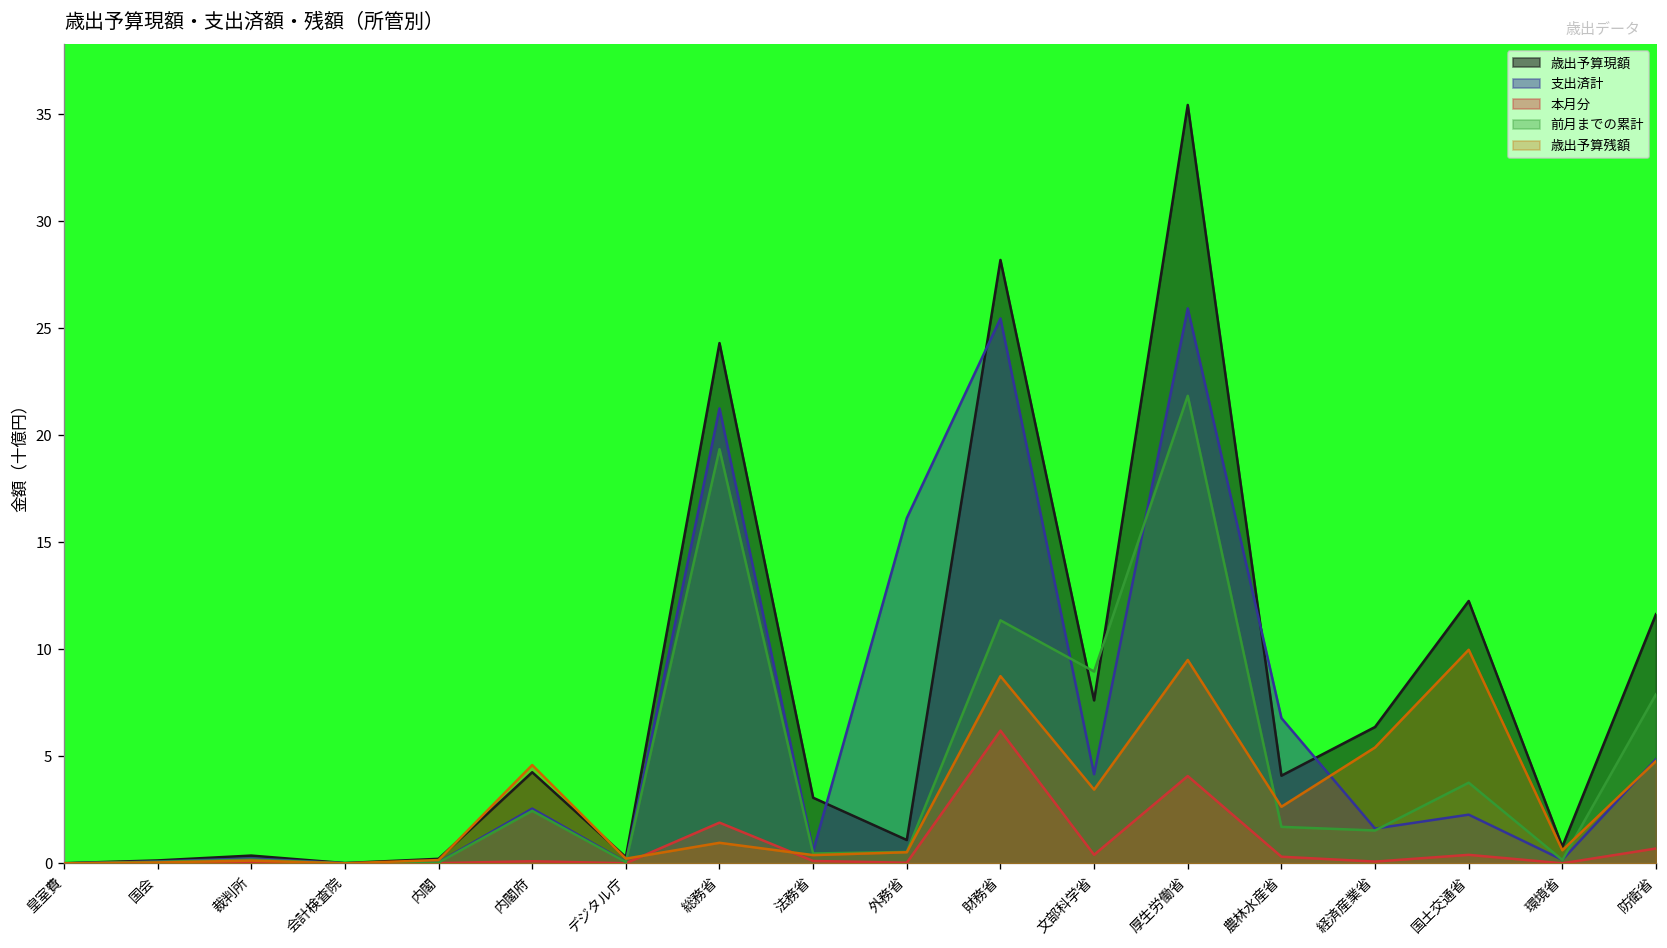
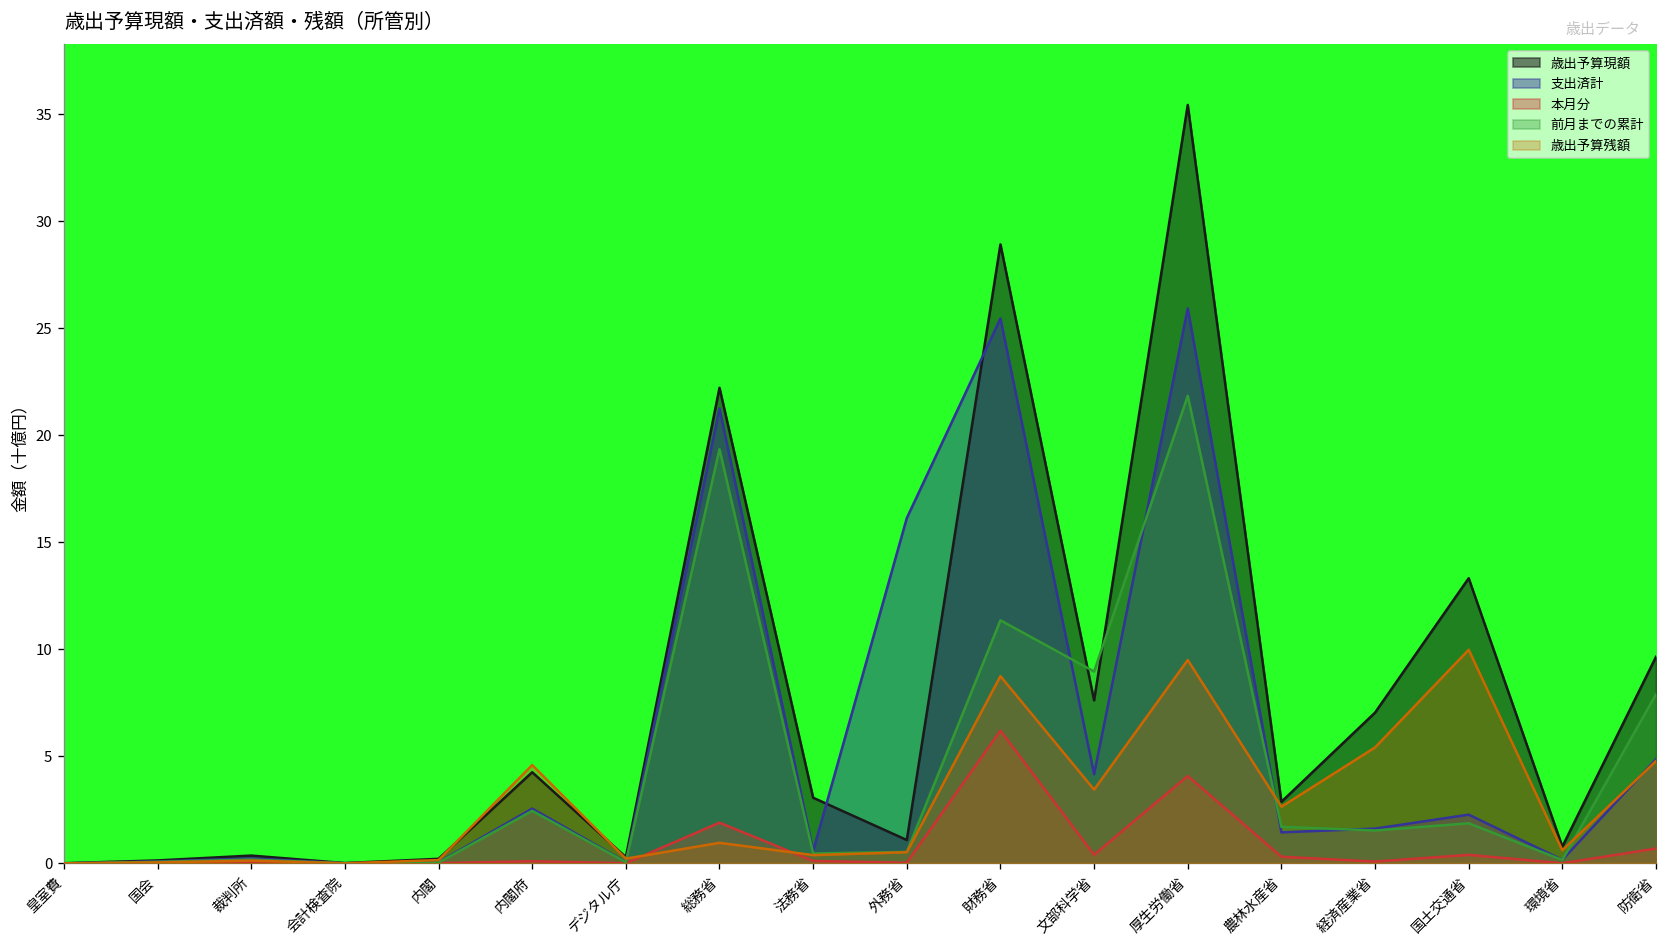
歳出予算現額, 総務省: 24.3 -> 22.2
歳出予算現額, 財務省: 28.2 -> 28.9
歳出予算現額, 農林水産省: 4.1 -> 2.9
支出済計, 農林水産省: 6.8 -> 1.5
歳出予算現額, 経済産業省: 6.4 -> 7.0
歳出予算現額, 国土交通省: 12.3 -> 13.3
前月までの累計, 国土交通省: 3.8 -> 1.9
歳出予算現額, 防衛省: 11.6 -> 9.7
